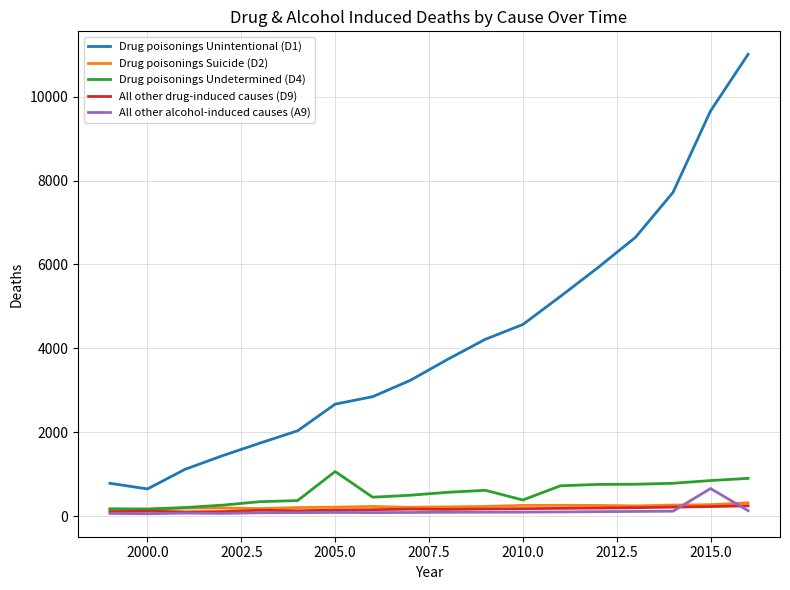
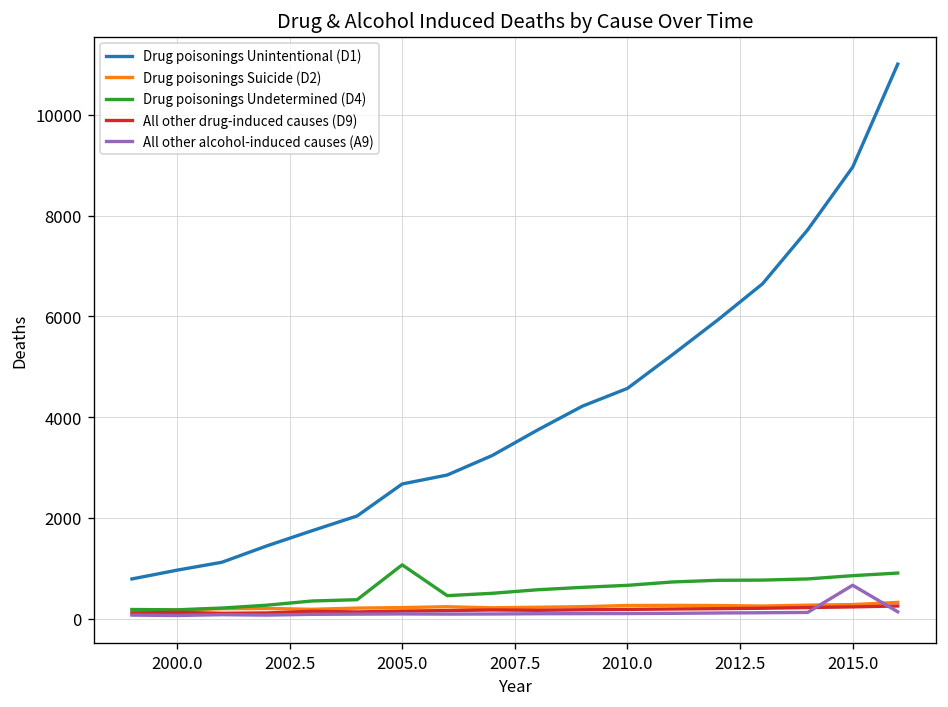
Drug poisonings Unintentional (D1), 2000.0: 700 -> 1000
Drug poisonings Undetermined (D4), 2010.0: 400 -> 700
Drug poisonings Unintentional (D1), 2015.0: 9700 -> 9000
